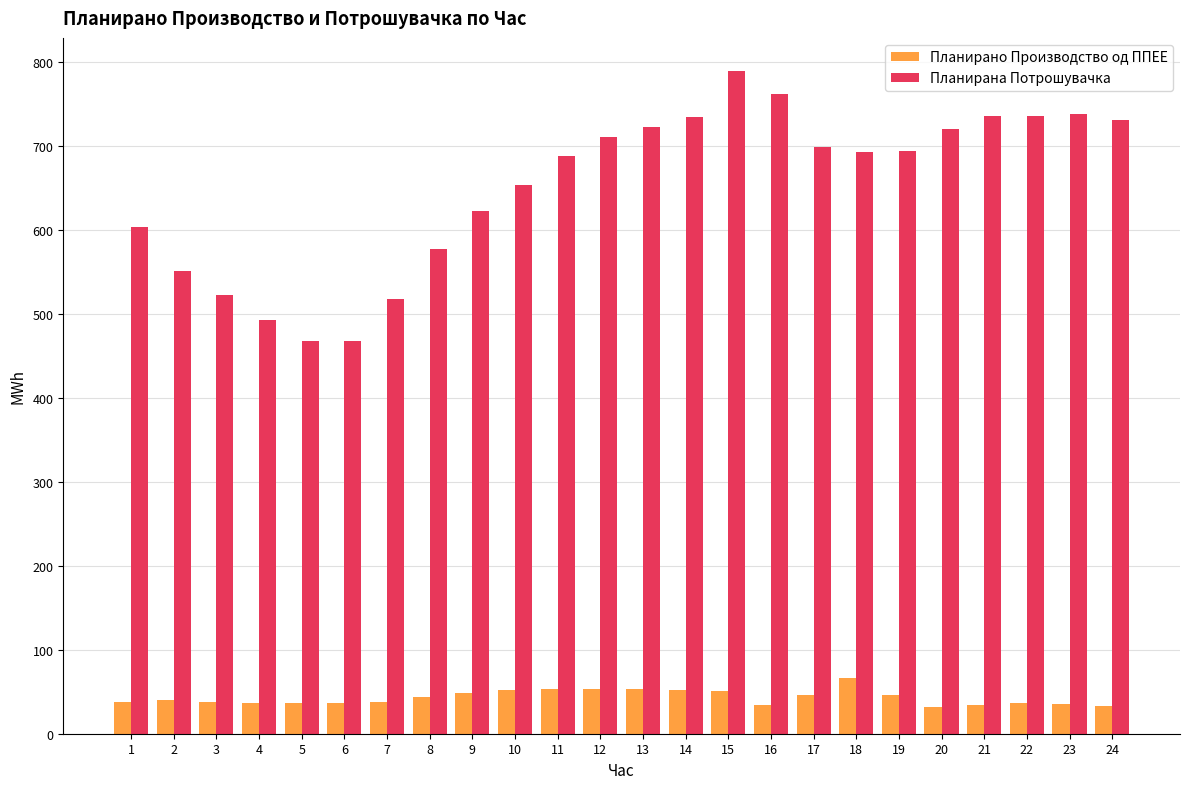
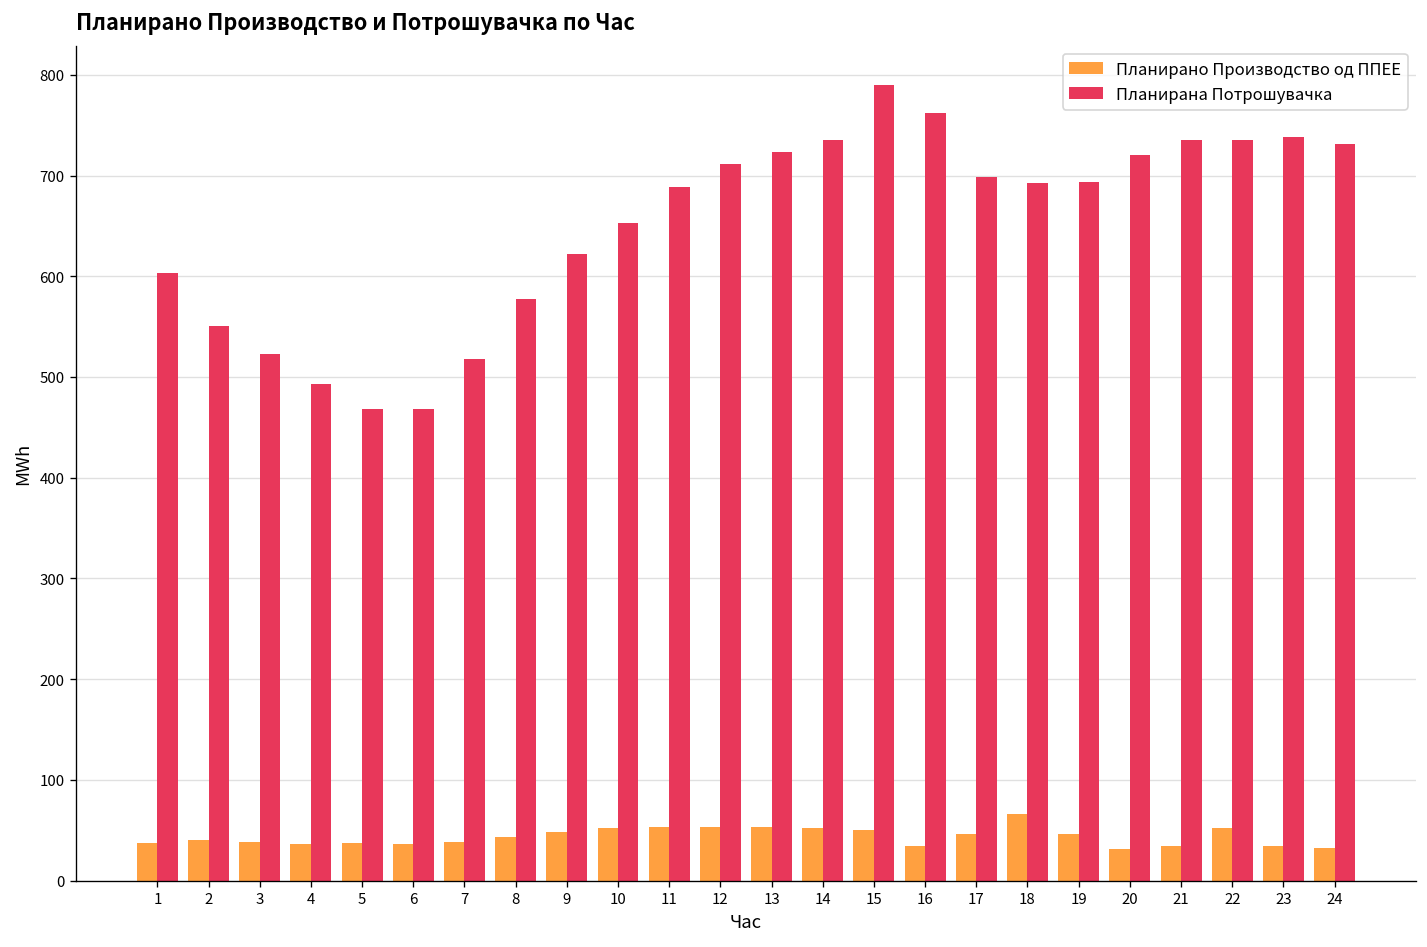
Планирано Производство од ППЕЕ, 22: 40 -> 50
